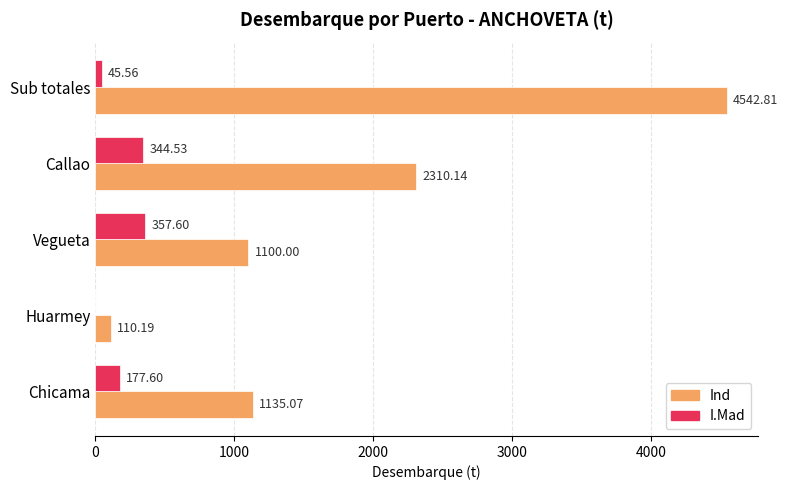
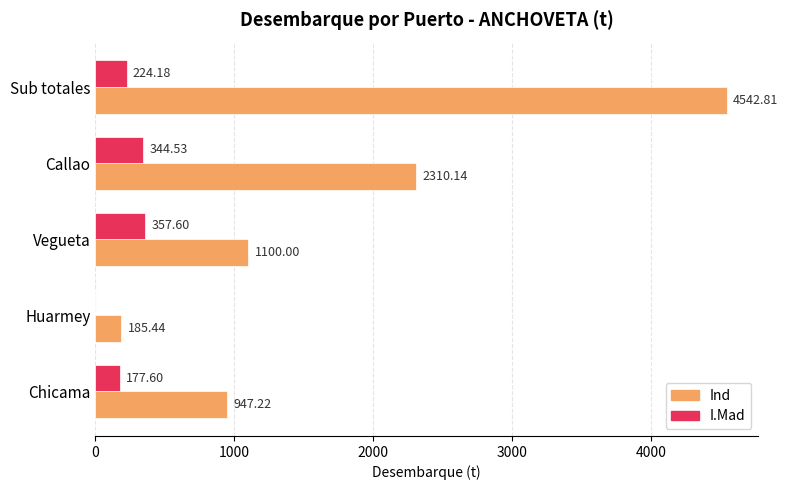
I.Mad, Sub totales: 45.56 -> 224.18
Ind, Huarmey: 110.19 -> 185.44
Ind, Chicama: 1135.07 -> 947.22
